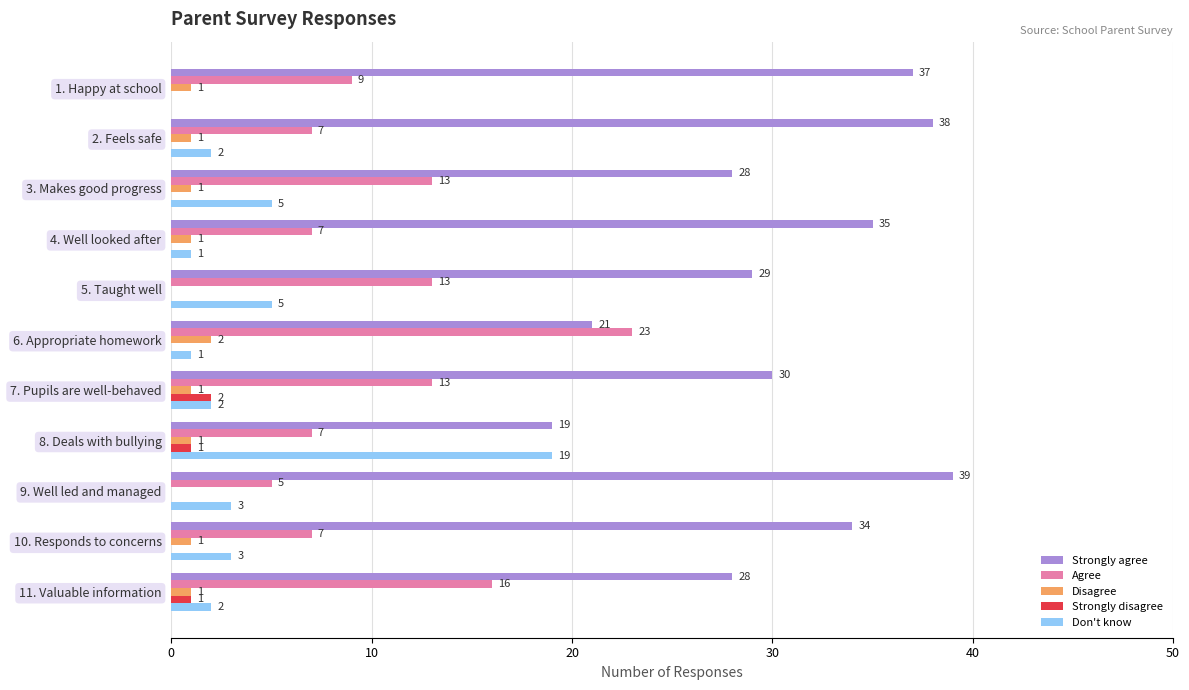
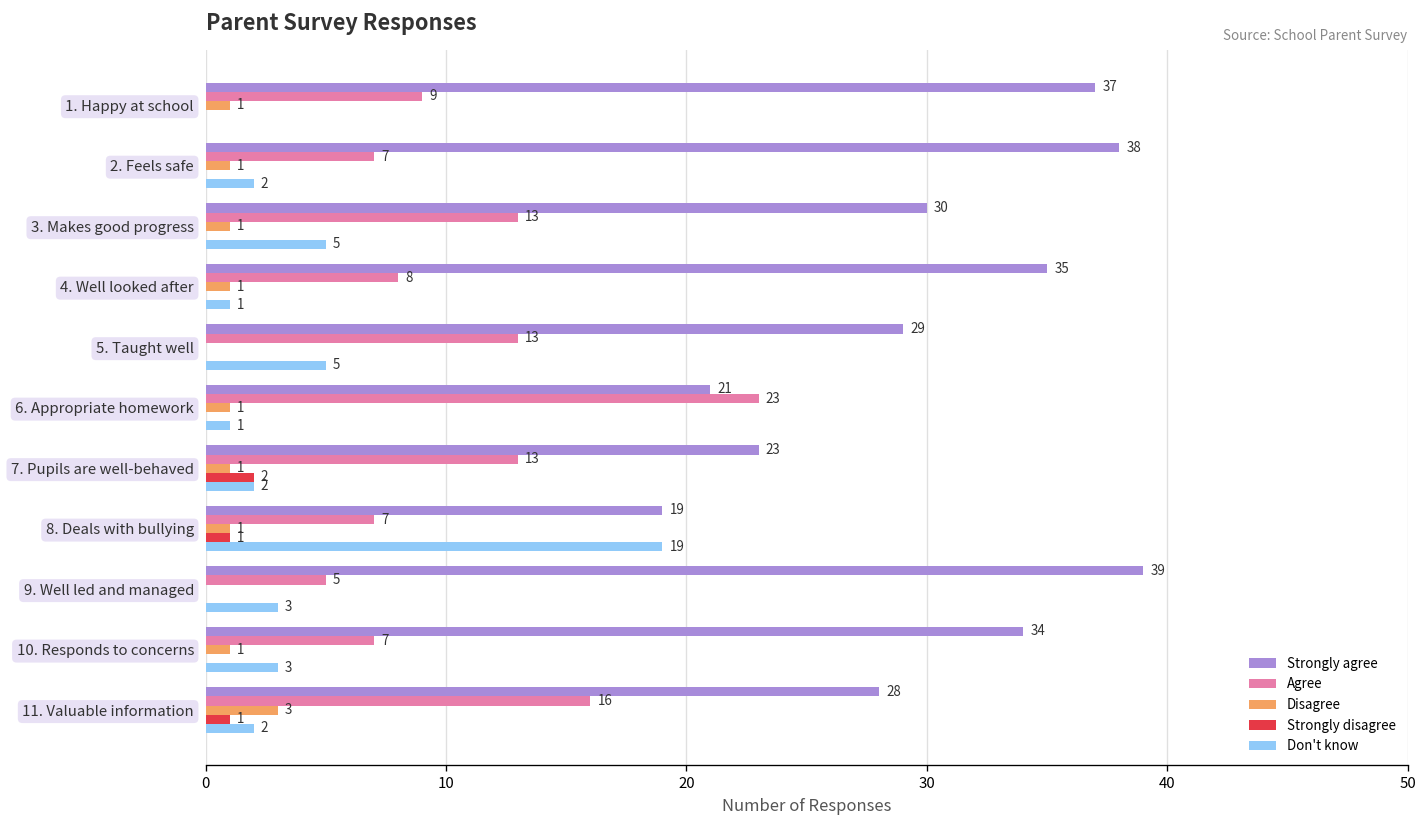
Strongly agree, 3. Makes good progress: 28 -> 30
Agree, 4. Well looked after: 7 -> 8
Disagree, 6. Appropriate homework: 2 -> 1
Strongly agree, 7. Pupils are well-behaved: 30 -> 23
Disagree, 11. Valuable information: 1 -> 3
